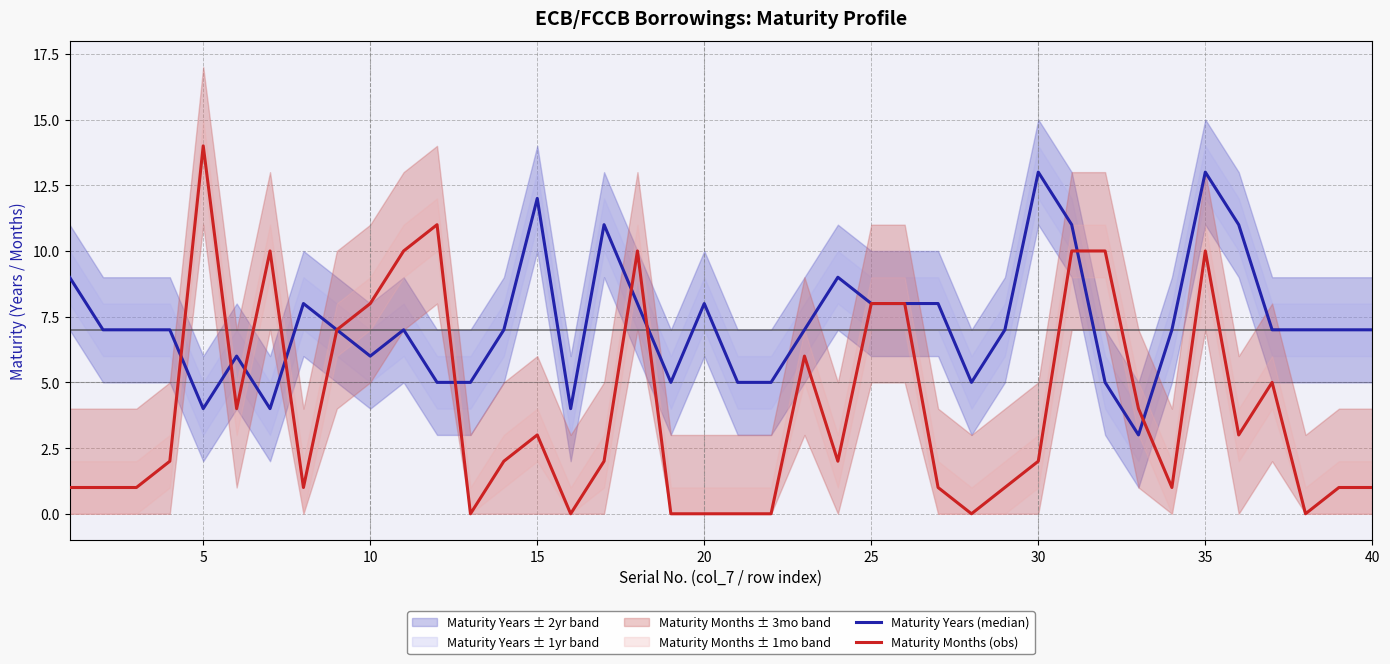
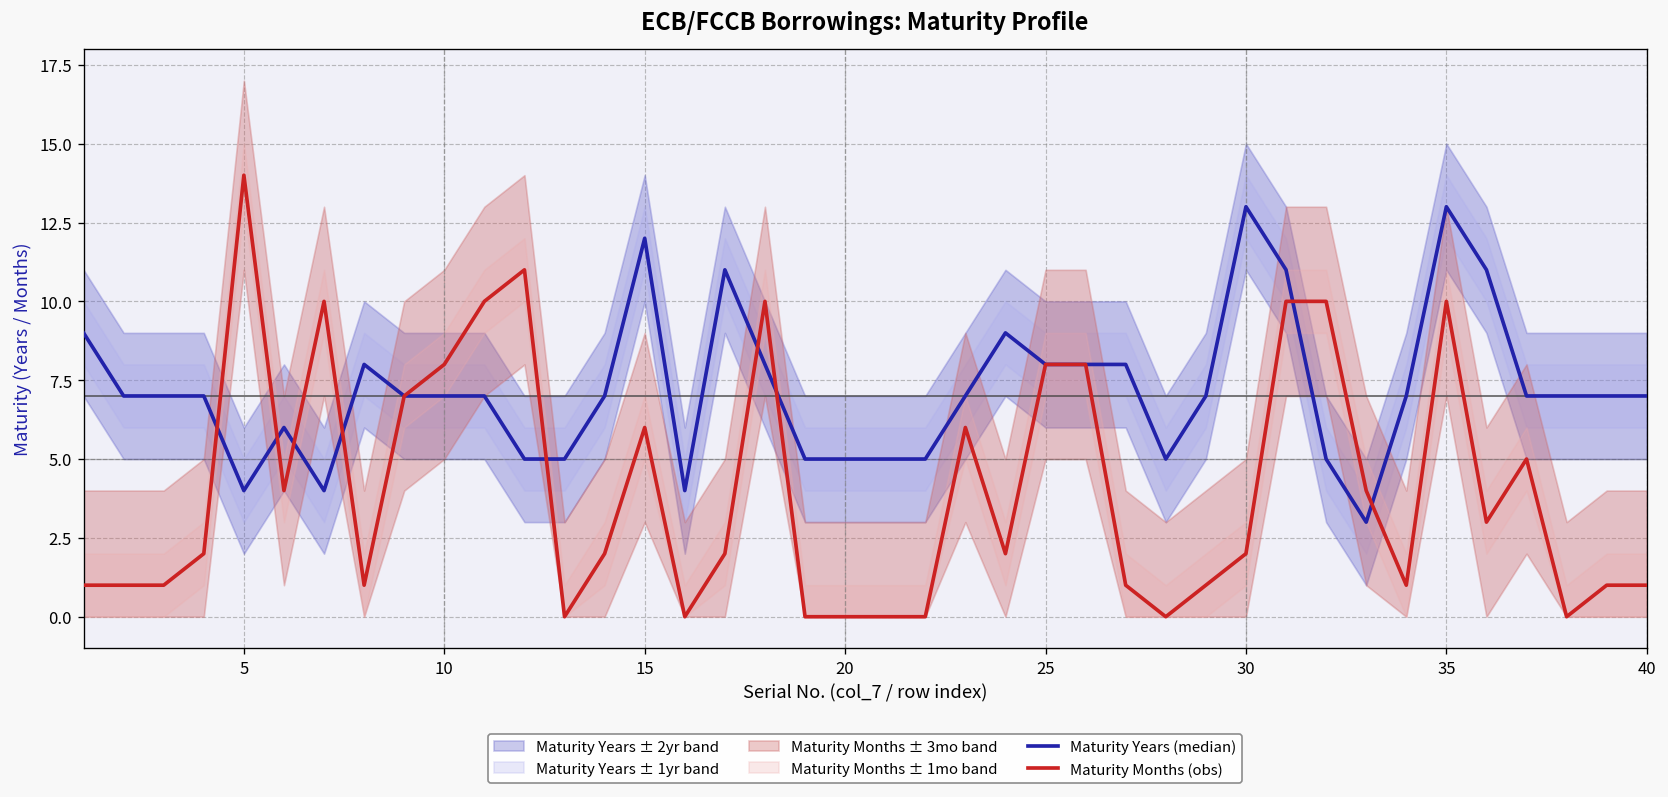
Maturity Years (median), 10: 6 -> 7
Maturity Months (obs), 15: 3 -> 6
Maturity Years (median), 20: 8 -> 5
